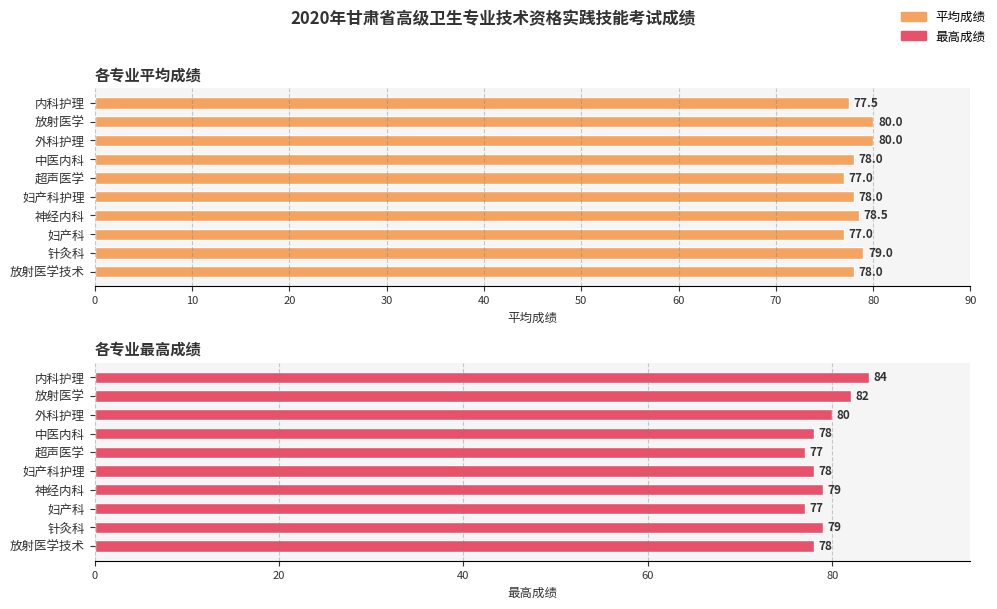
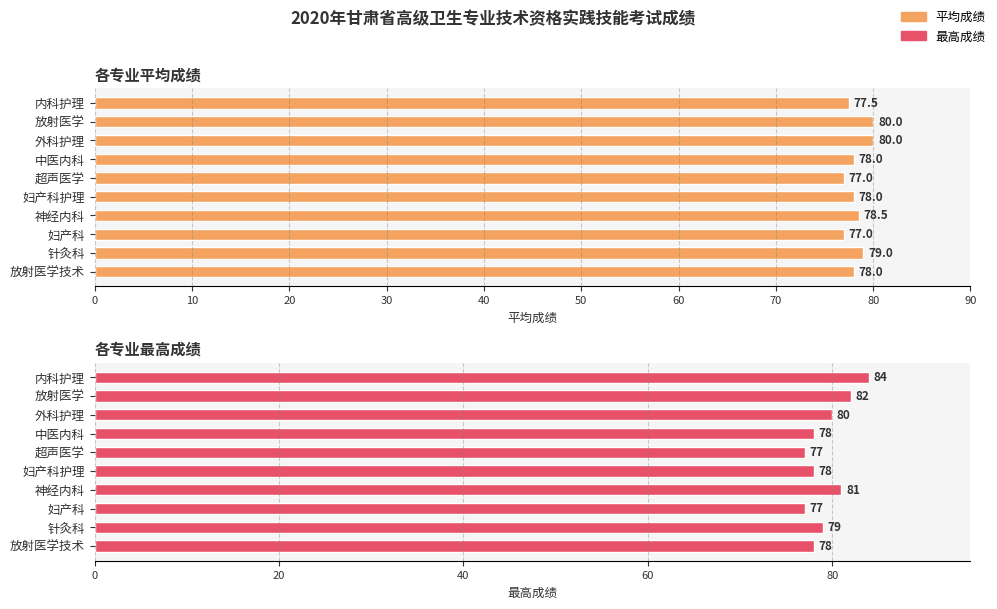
各专业最高成绩, 神经内科: 79 -> 81
